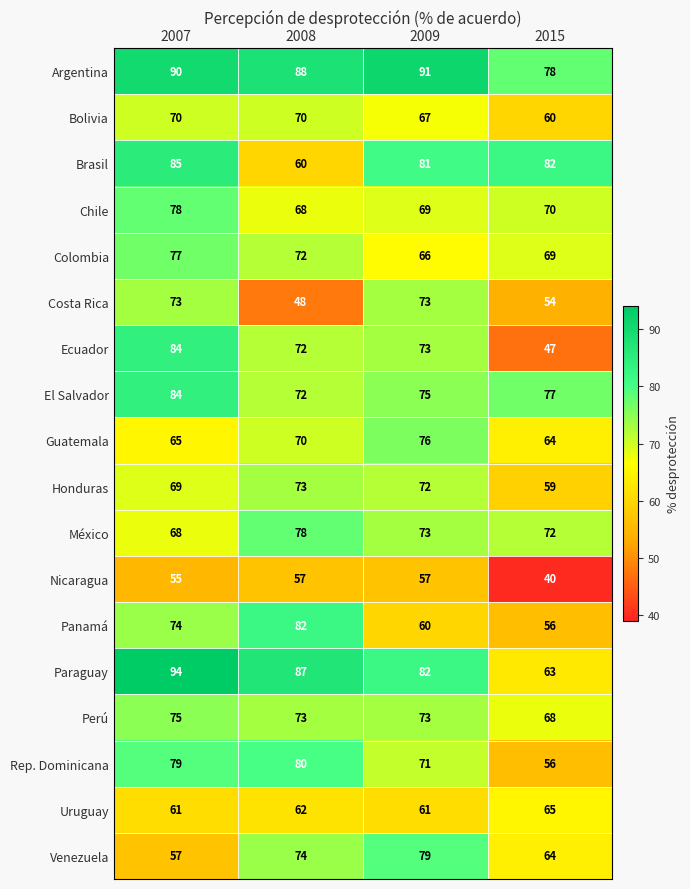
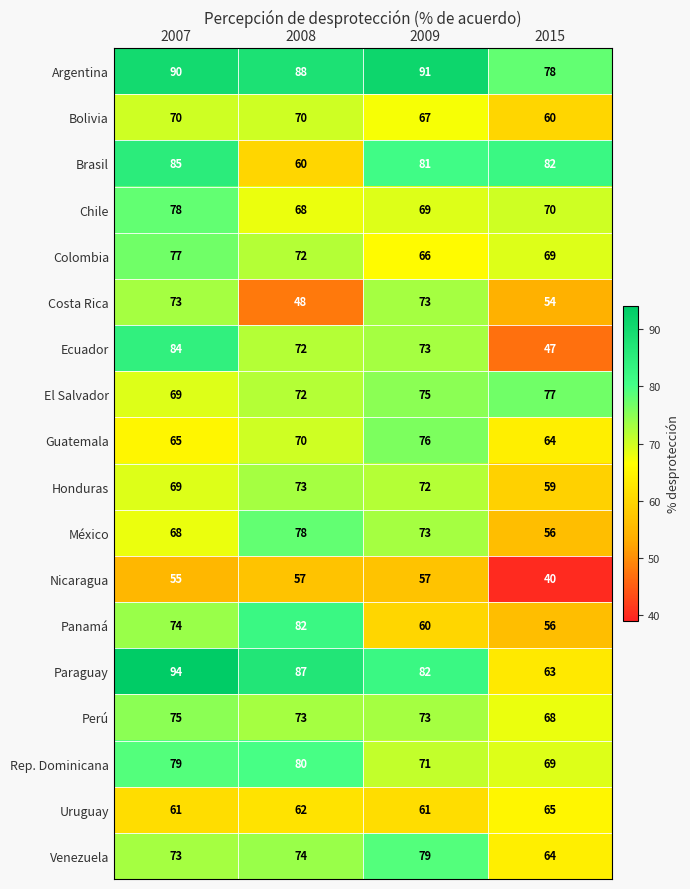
El Salvador, 2007: 84 -> 69
México, 2015: 72 -> 56
Rep. Dominicana, 2015: 56 -> 69
Venezuela, 2007: 57 -> 73
